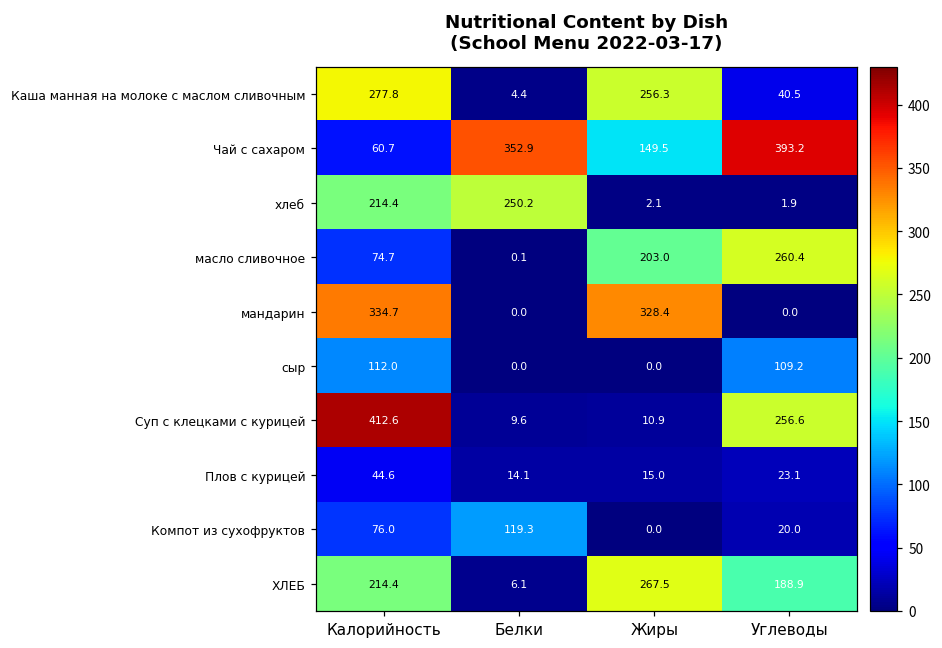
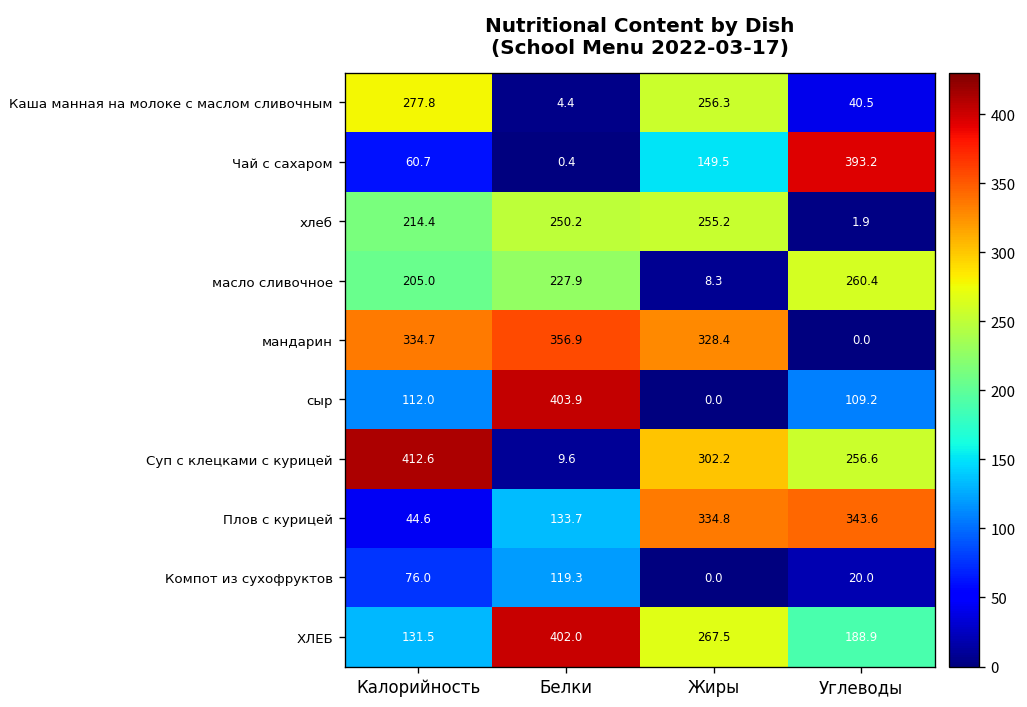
Чай с сахаром, Белки: 352.9 -> 0.4
хлеб, Жиры: 2.1 -> 255.2
масло сливочное, Калорийность: 74.7 -> 205.0
масло сливочное, Белки: 0.1 -> 227.9
масло сливочное, Жиры: 203.0 -> 8.3
мандарин, Белки: 0.0 -> 356.9
сыр, Белки: 0.0 -> 403.9
Суп с клецками с курицей, Жиры: 10.9 -> 302.2
Плов с курицей, Белки: 14.1 -> 133.7
Плов с курицей, Жиры: 15.0 -> 334.8
Плов с курицей, Углеводы: 23.1 -> 343.6
ХЛЕБ, Калорийность: 214.4 -> 131.5
ХЛЕБ, Белки: 6.1 -> 402.0
